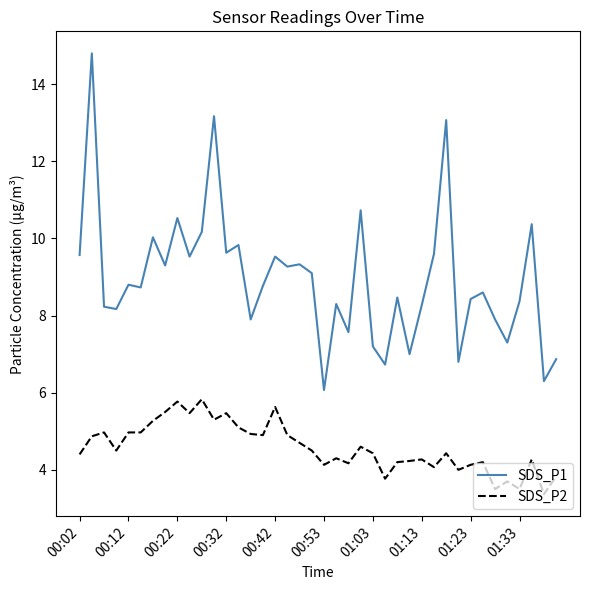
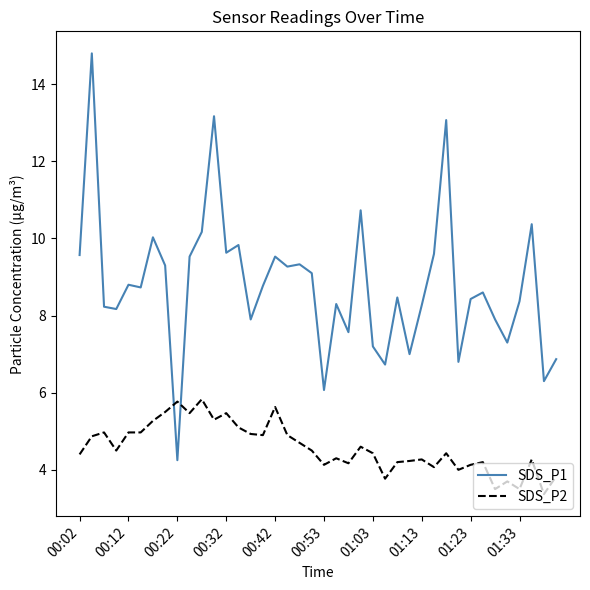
SDS_P1, 00:22: 10.5 -> 4.3
